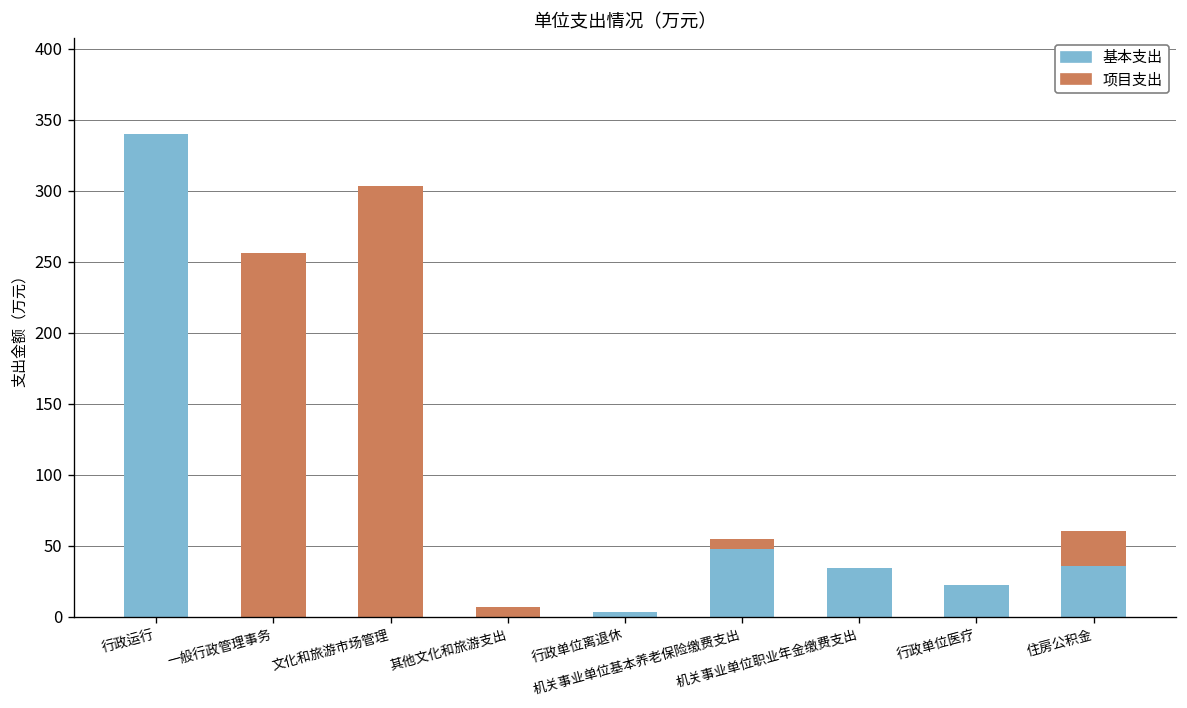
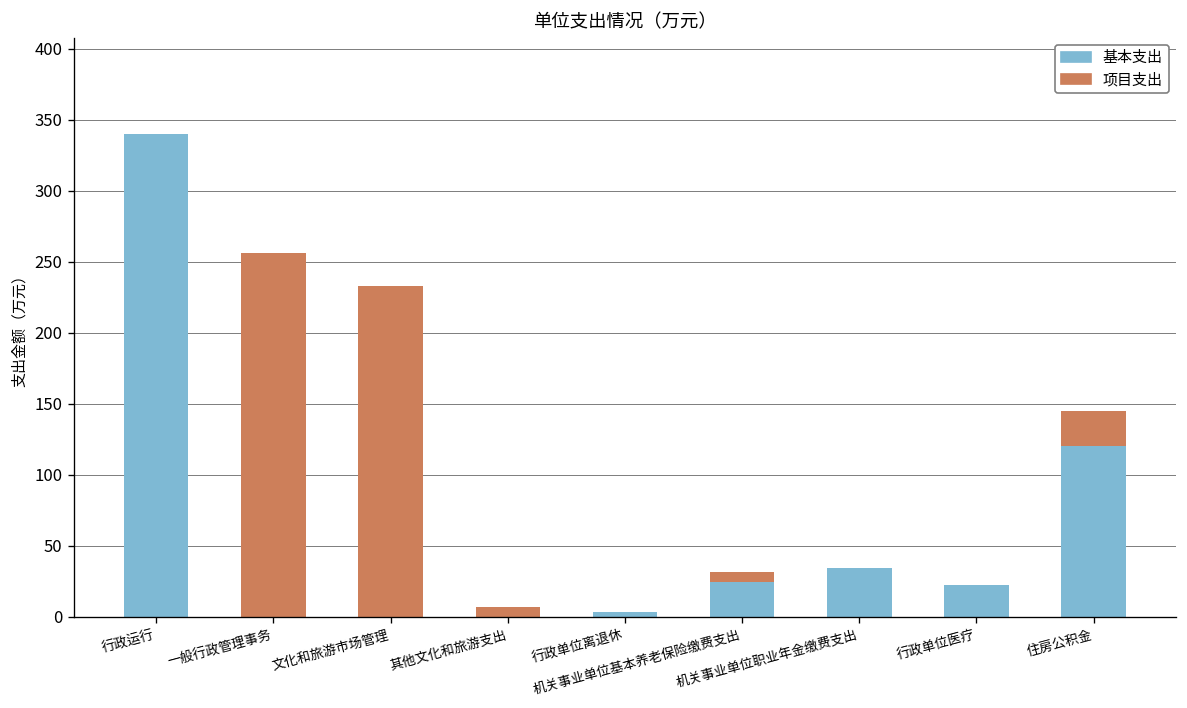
项目支出, 文化和旅游市场管理: 303 -> 233
基本支出, 机关事业单位基本养老保险缴费支出: 47 -> 25
基本支出, 住房公积金: 35 -> 120
